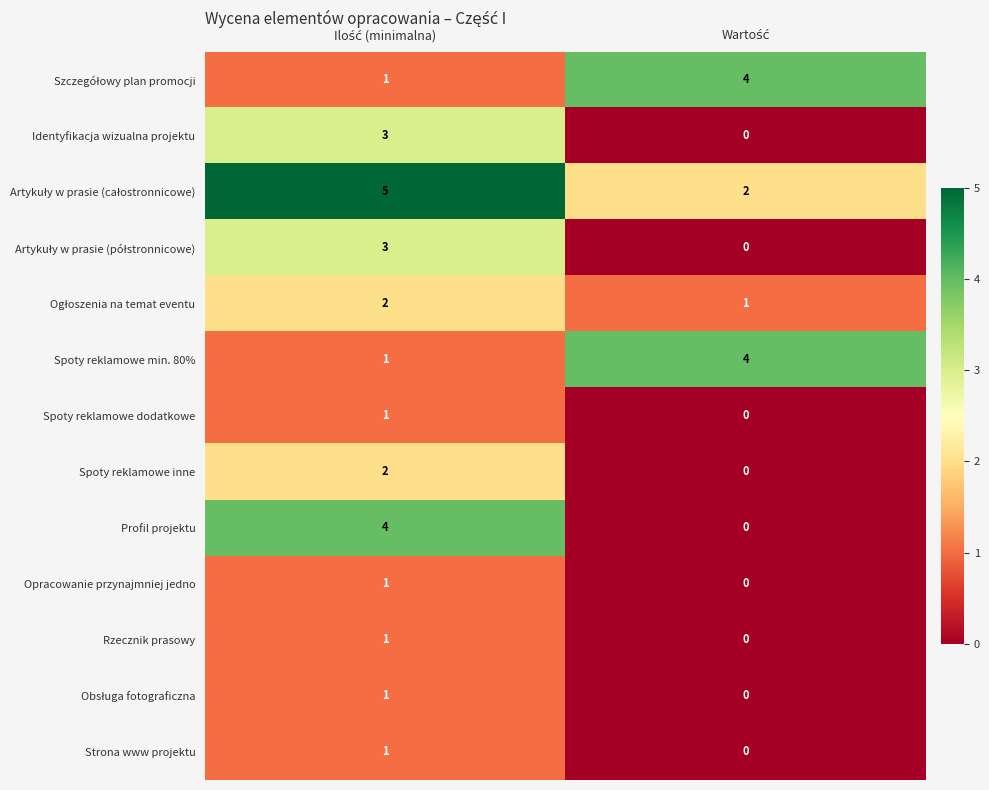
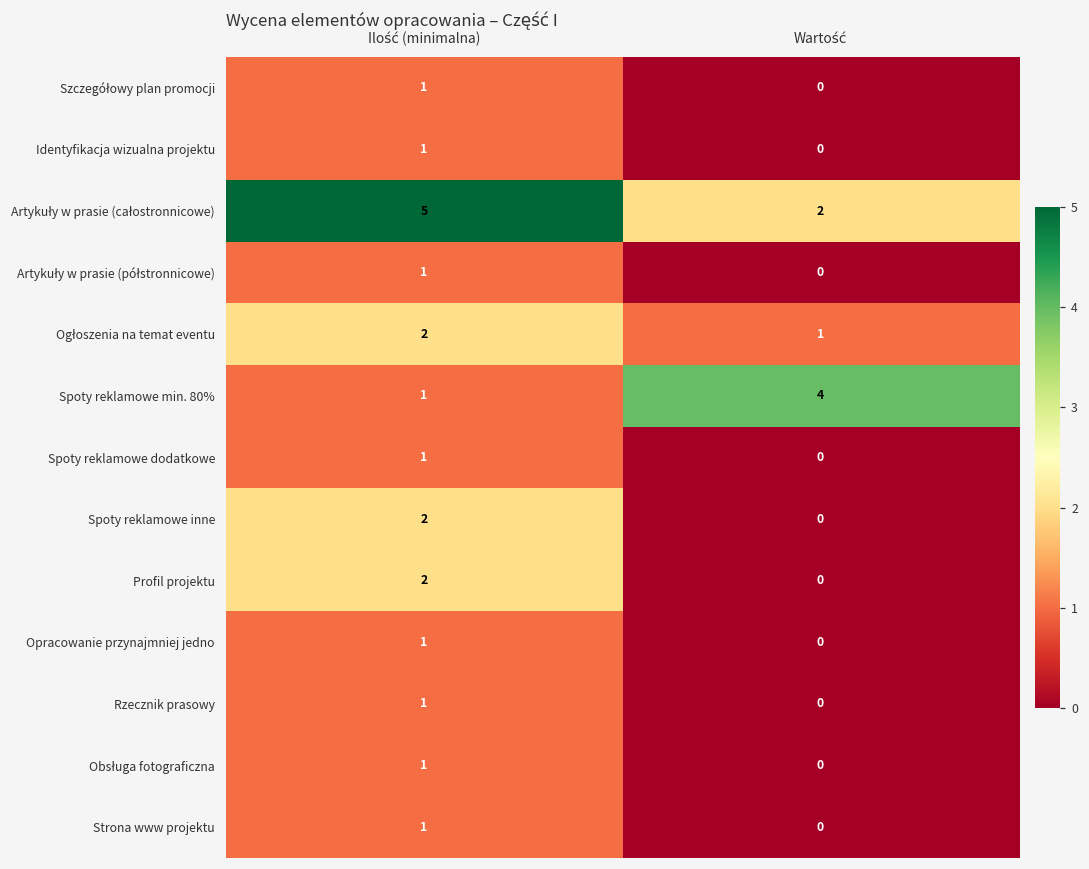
Szczegółowy plan promocji, Wartość: 4 -> 0
Identyfikacja wizualna projektu, Ilość (minimalna): 3 -> 1
Artykuły w prasie (półstronnicowe), Ilość (minimalna): 3 -> 1
Profil projektu, Ilość (minimalna): 4 -> 2
